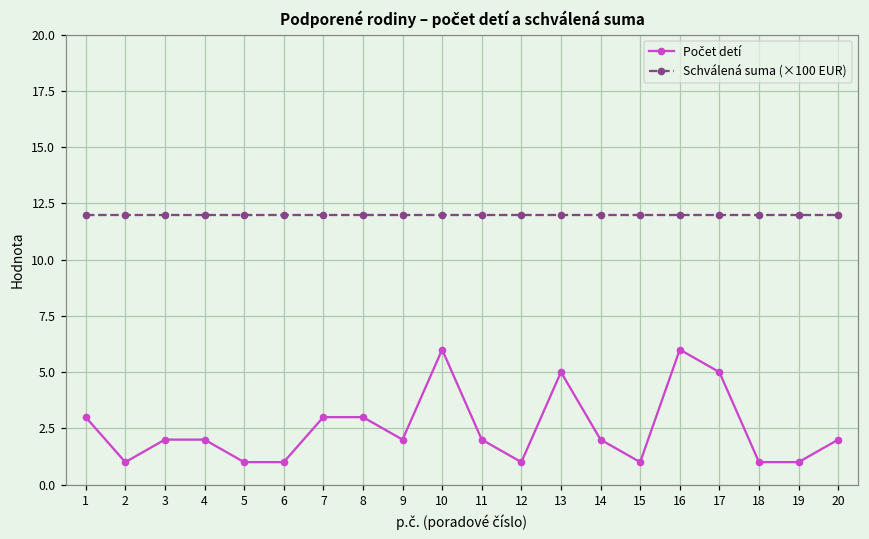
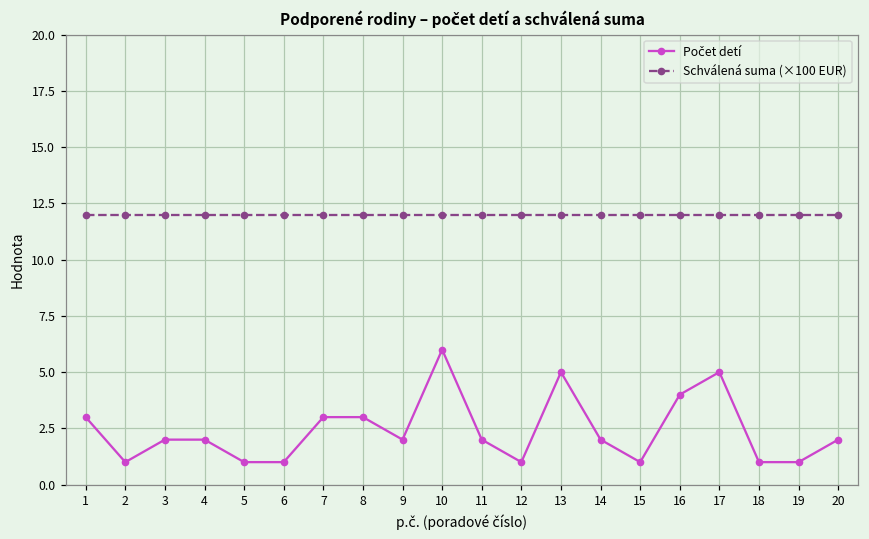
Počet detí, 16: 6 -> 4
